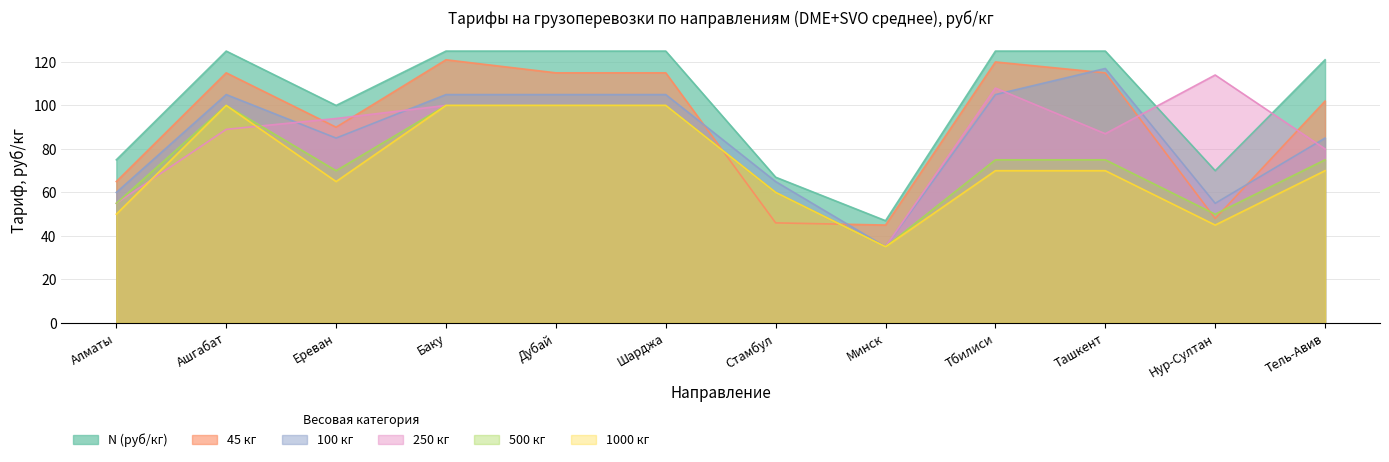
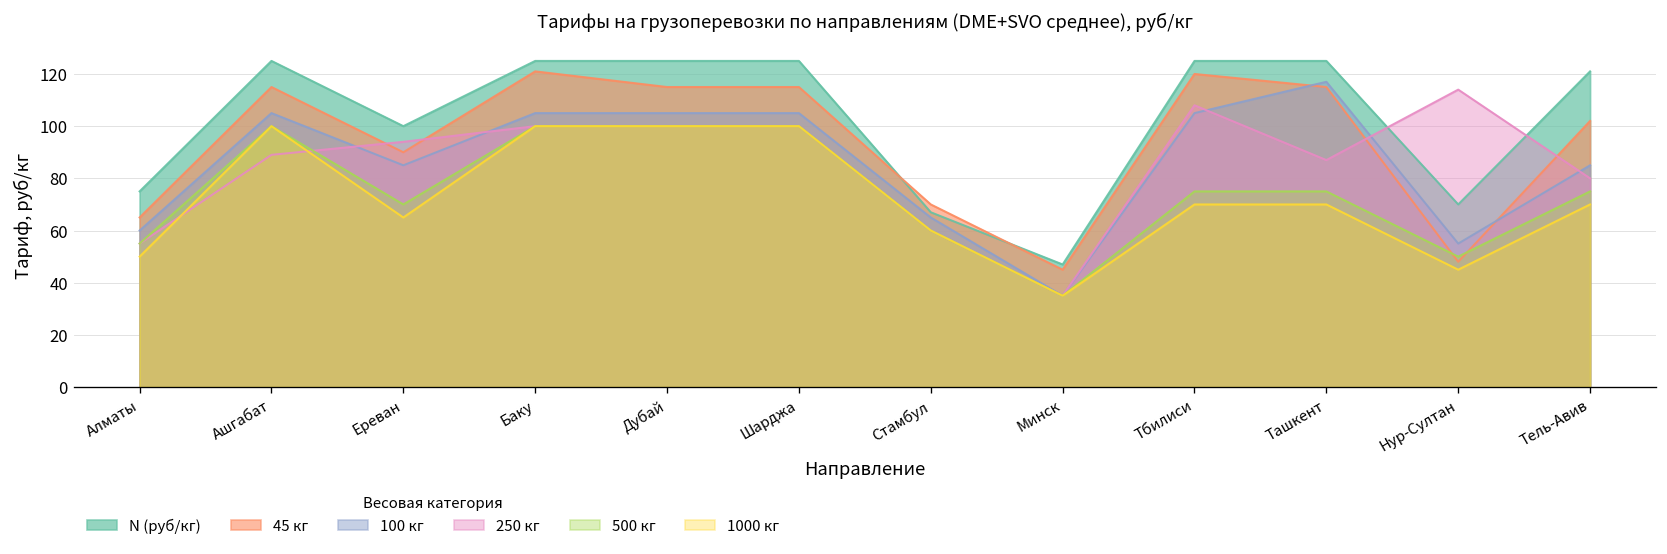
45 кг, Стамбул: 46 -> 70
